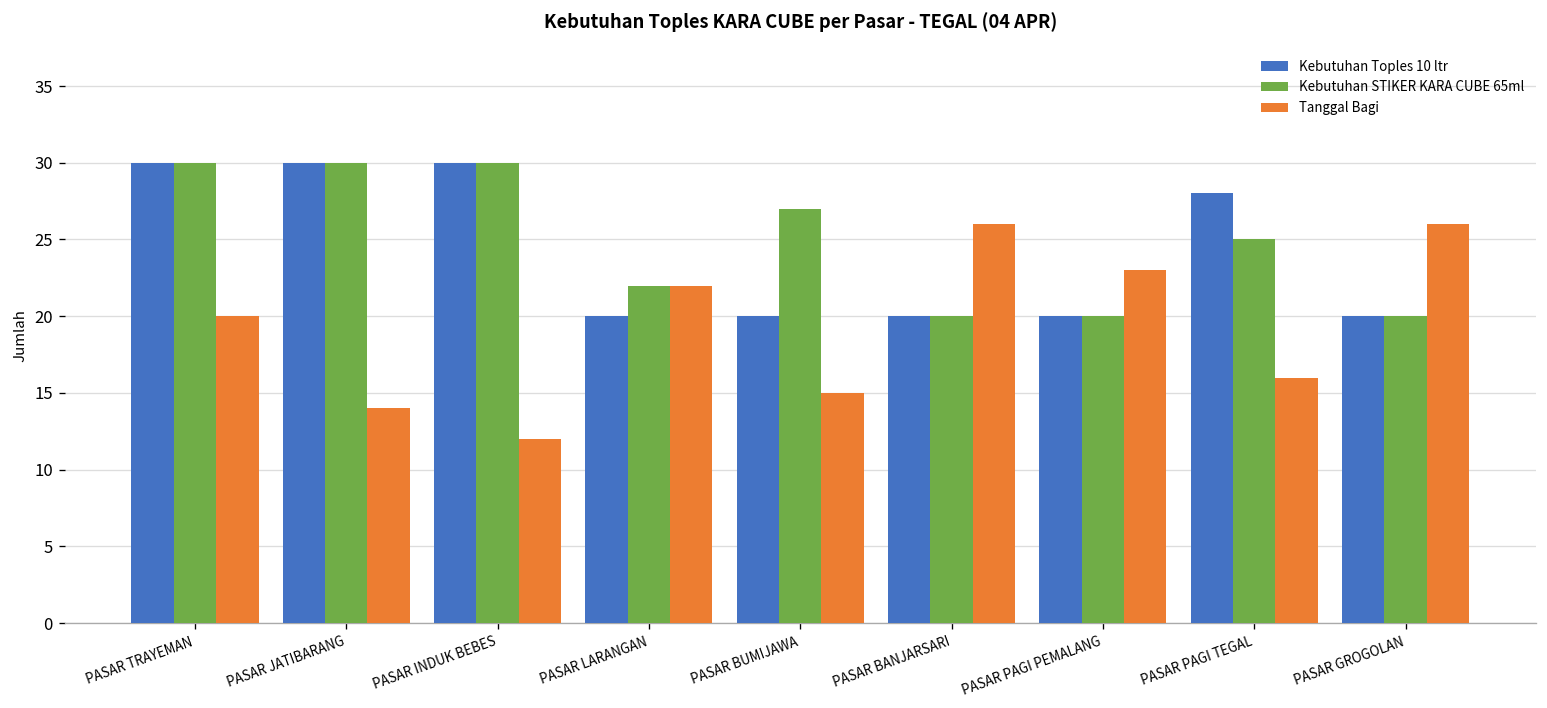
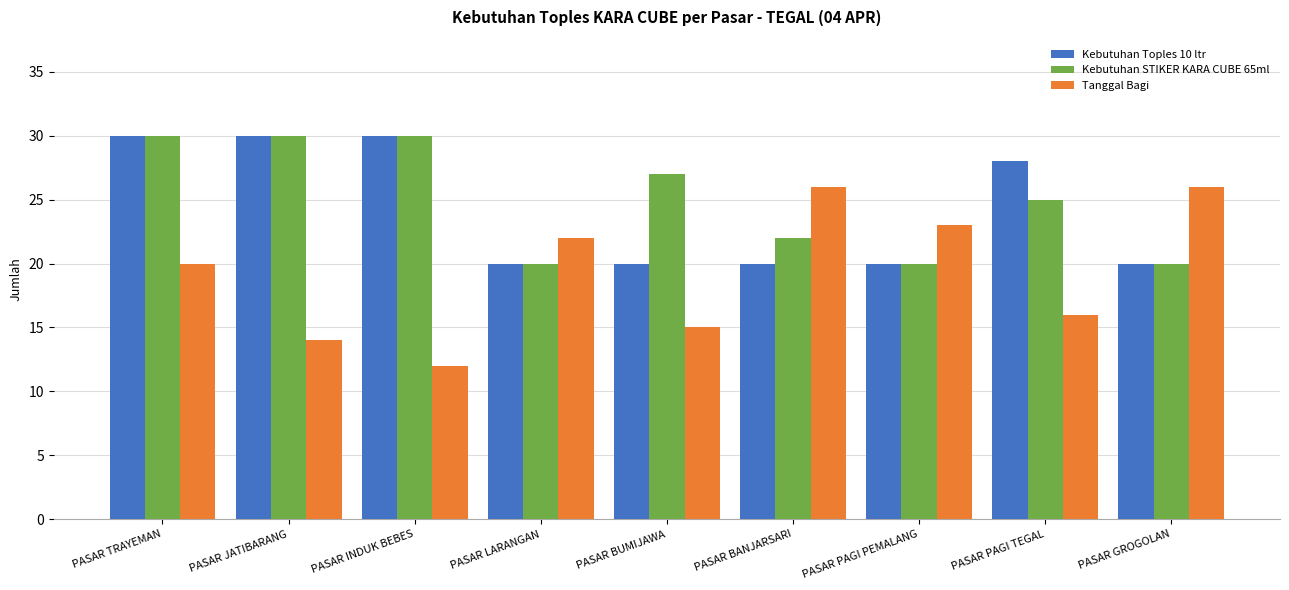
Kebutuhan STIKER KARA CUBE 65ml, PASAR LARANGAN: 22 -> 20
Kebutuhan STIKER KARA CUBE 65ml, PASAR BANJARSARI: 20 -> 22
